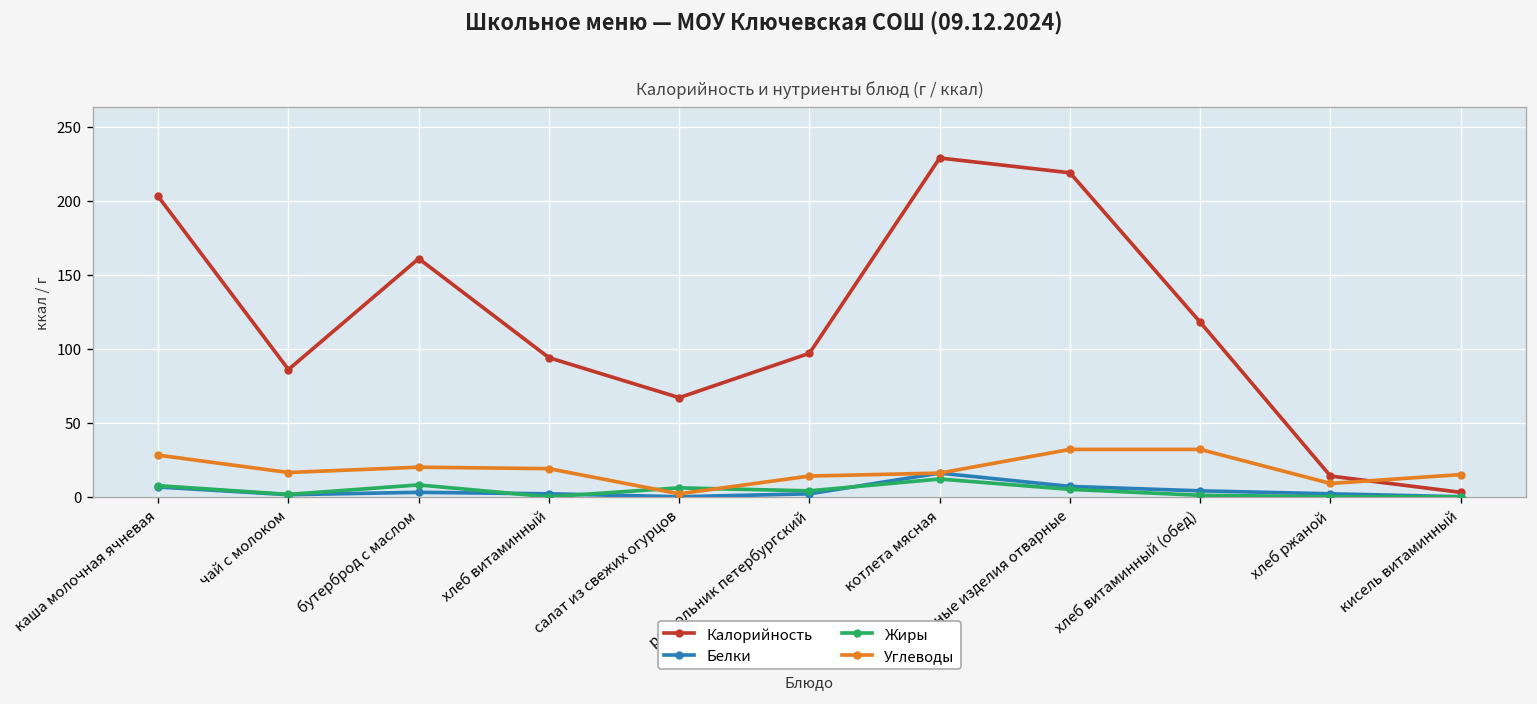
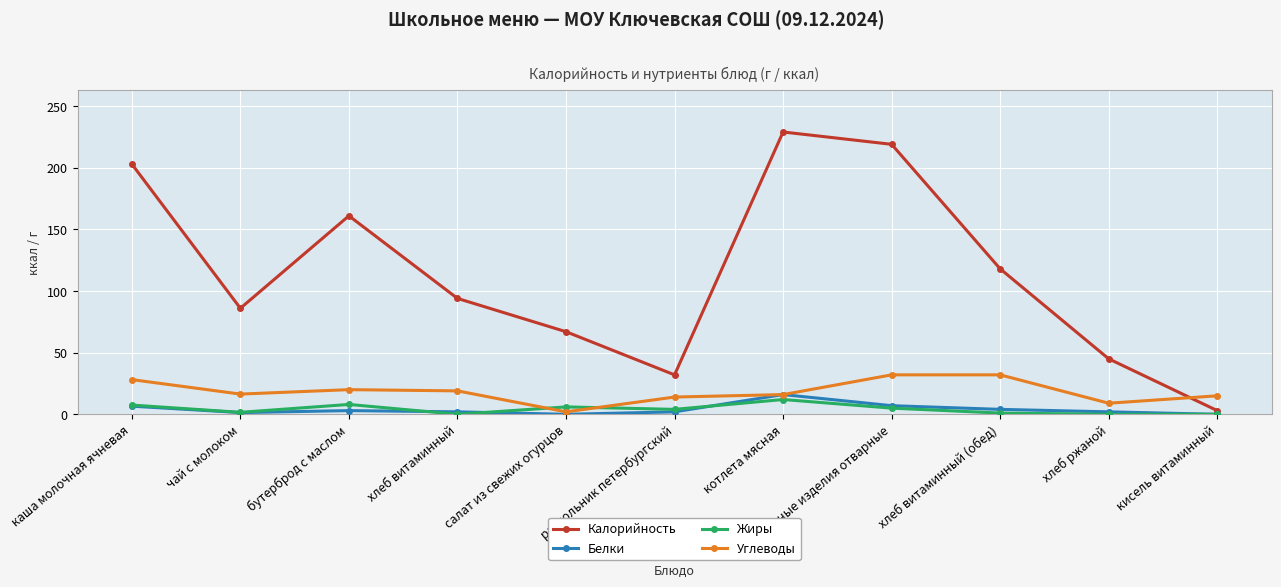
Калорийность, рассольник петербургский: 97 -> 32
Калорийность, хлеб ржаной: 14 -> 45
